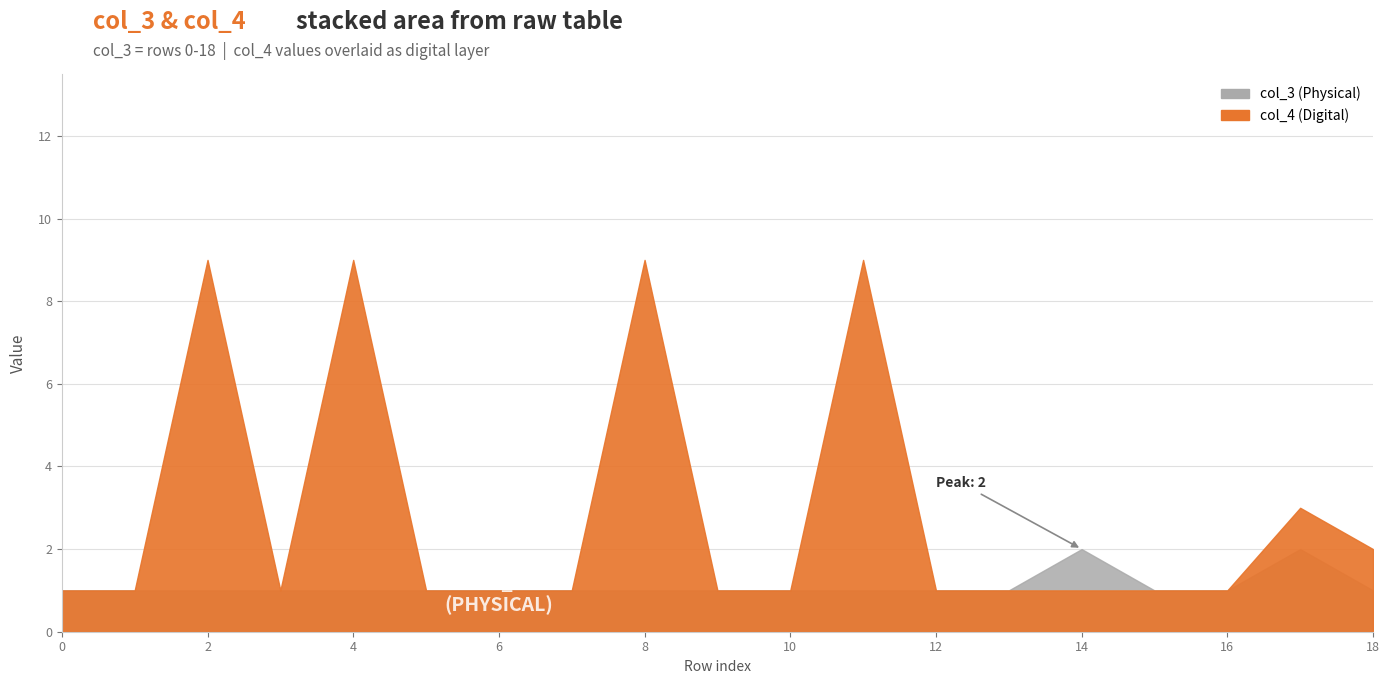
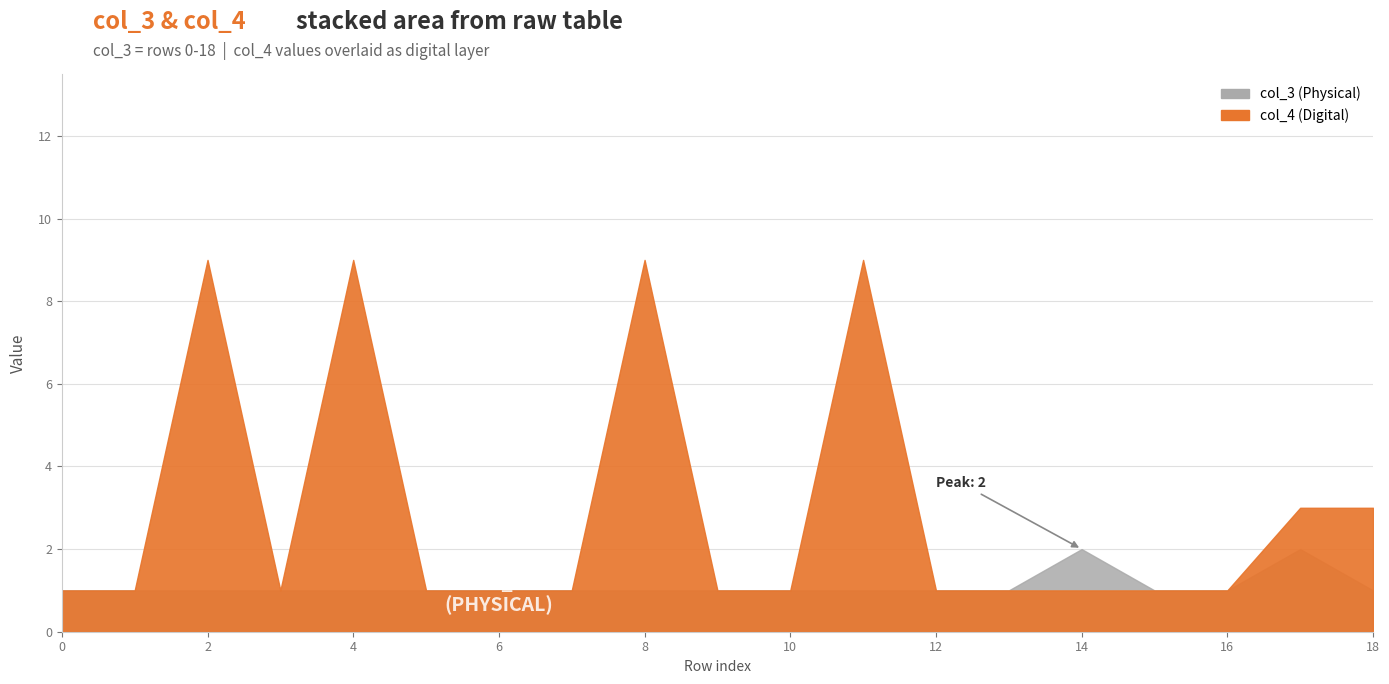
col_4 (Digital), 18: 2 -> 3
